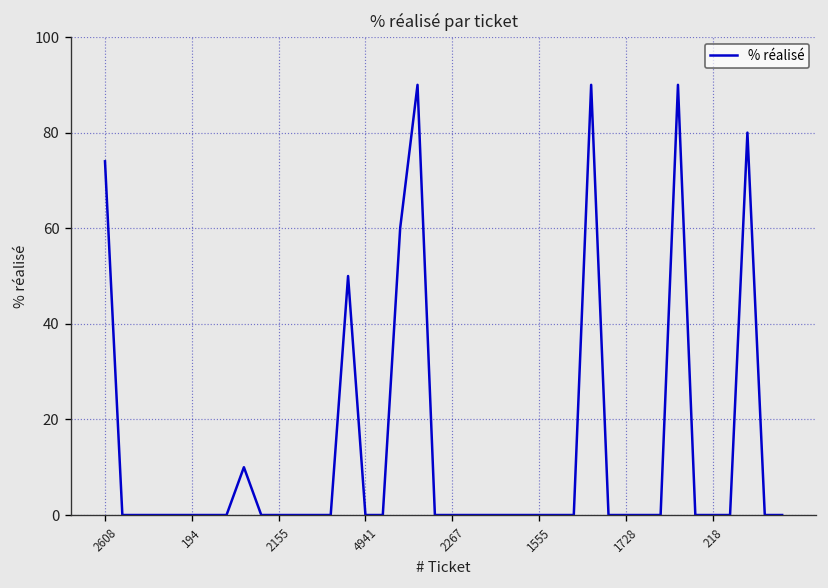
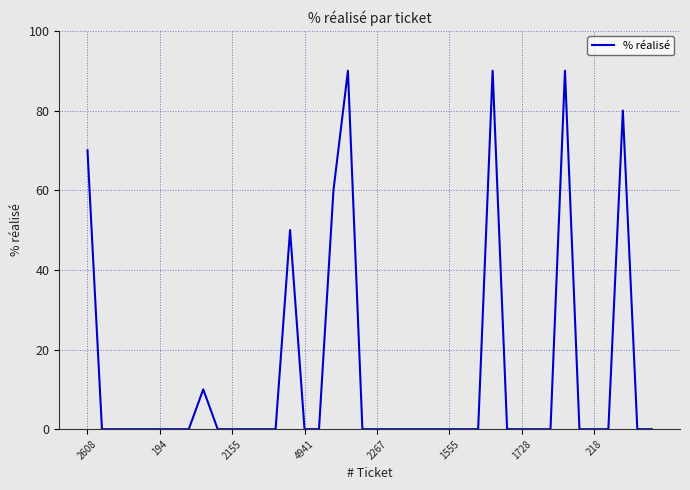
2608: 74 -> 70
